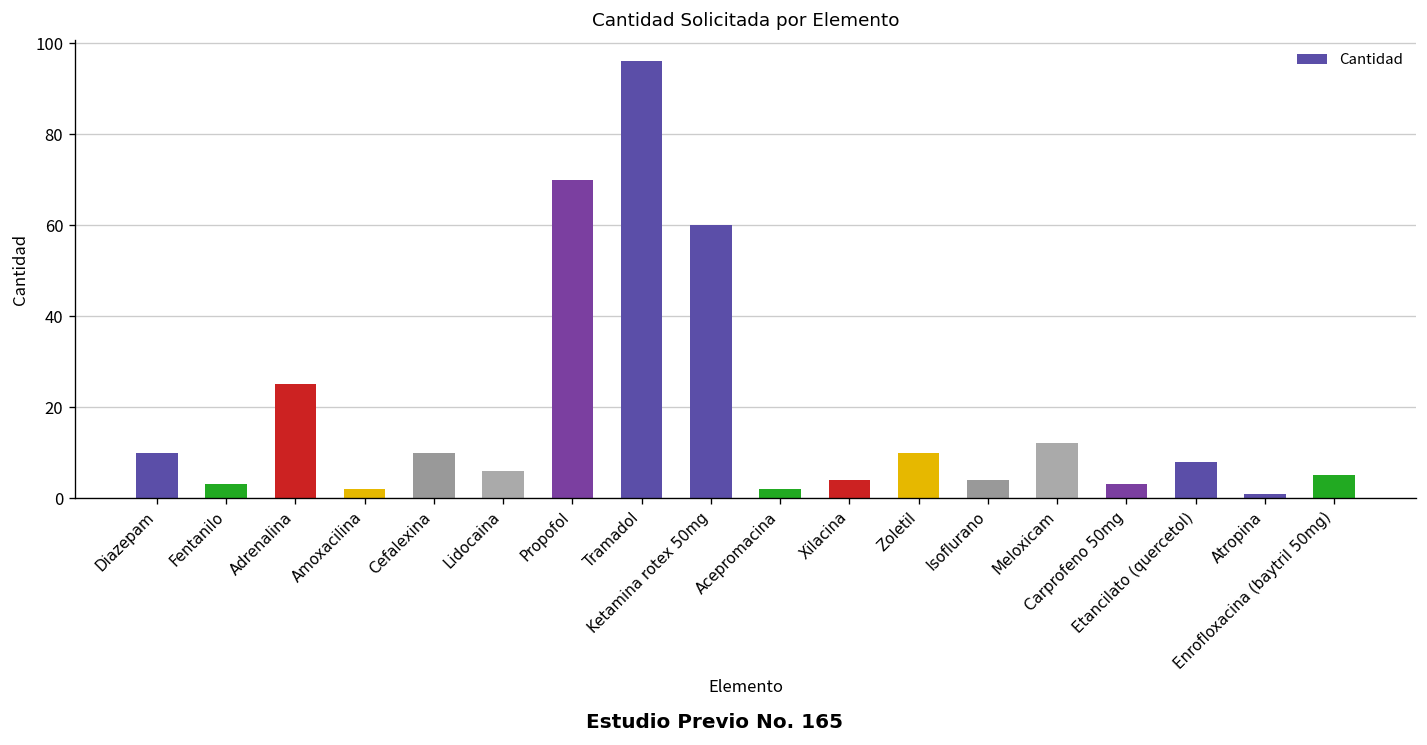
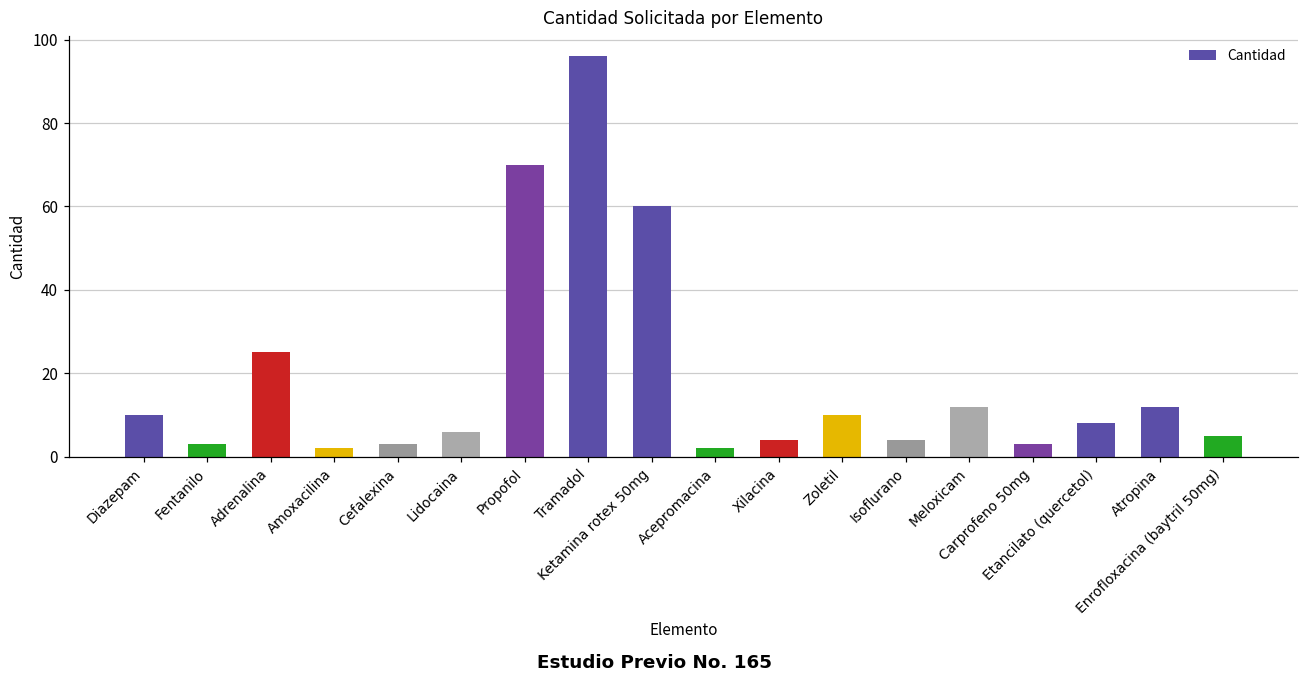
Cefalexina: 10 -> 3
Atropina: 1 -> 12
